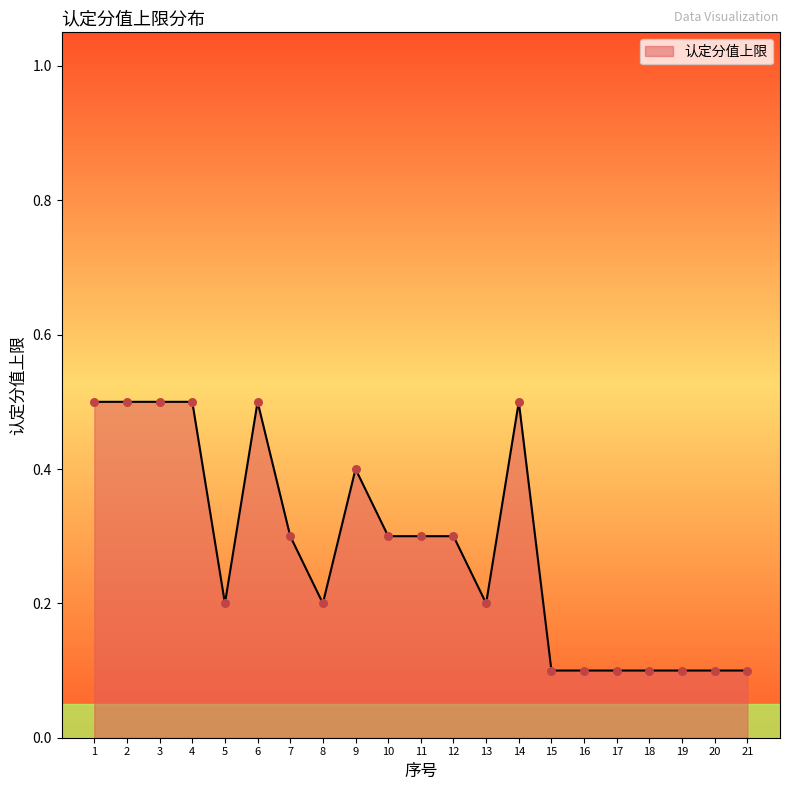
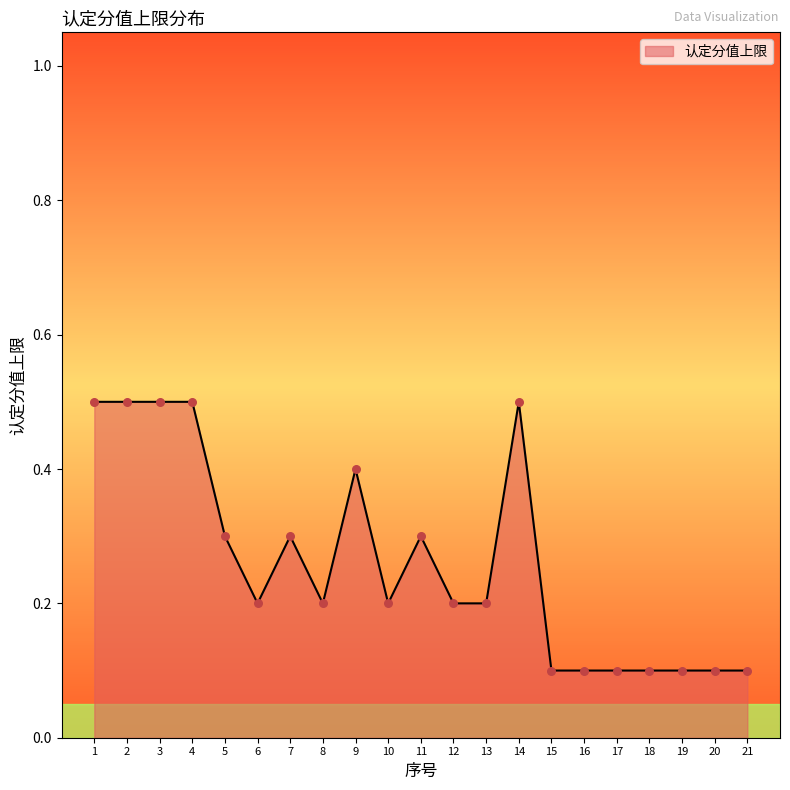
5: 0.2 -> 0.3
6: 0.5 -> 0.2
10: 0.3 -> 0.2
12: 0.3 -> 0.2
